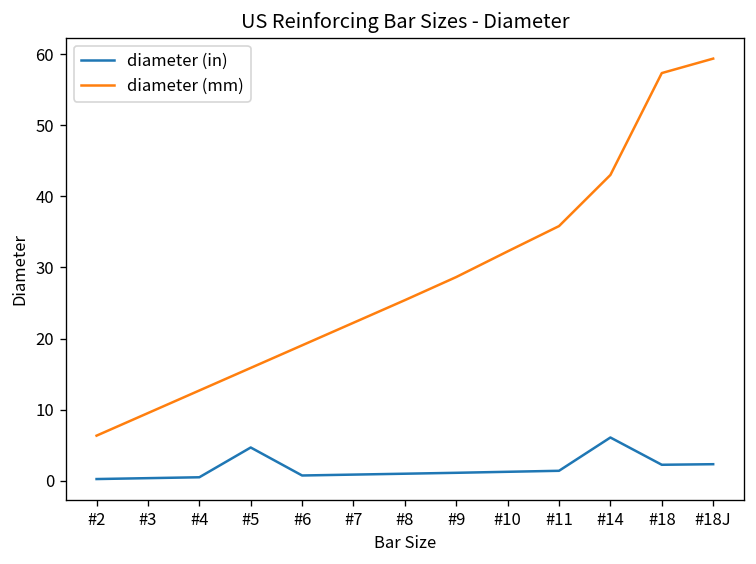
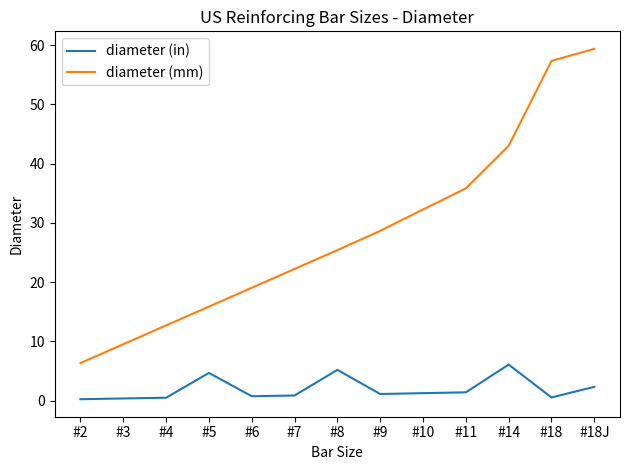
diameter (in), #8: 1 -> 5
diameter (in), #18: 2 -> 1
